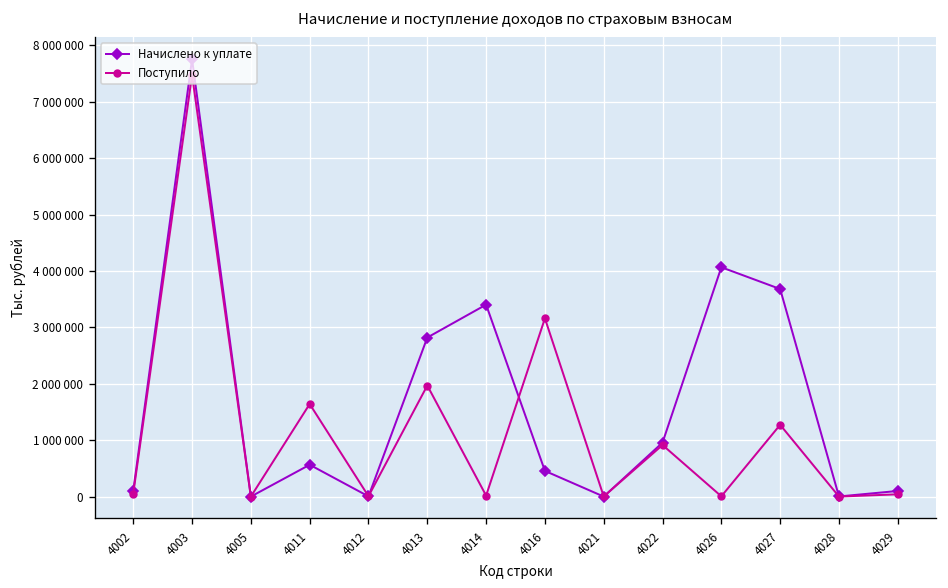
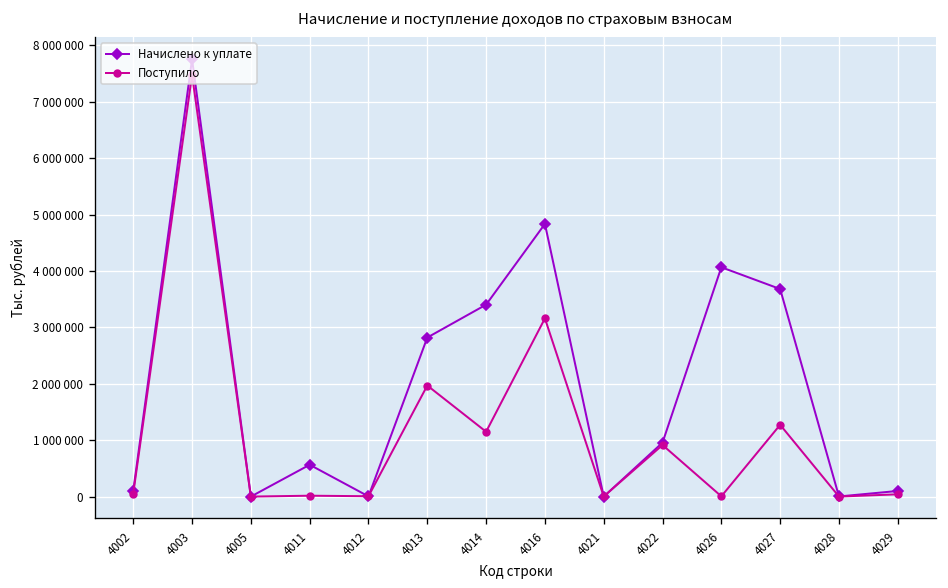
Поступило, 4011: 1600000 -> 0
Поступило, 4014: 0 -> 1100000
Начислено к уплате, 4016: 500000 -> 4800000
